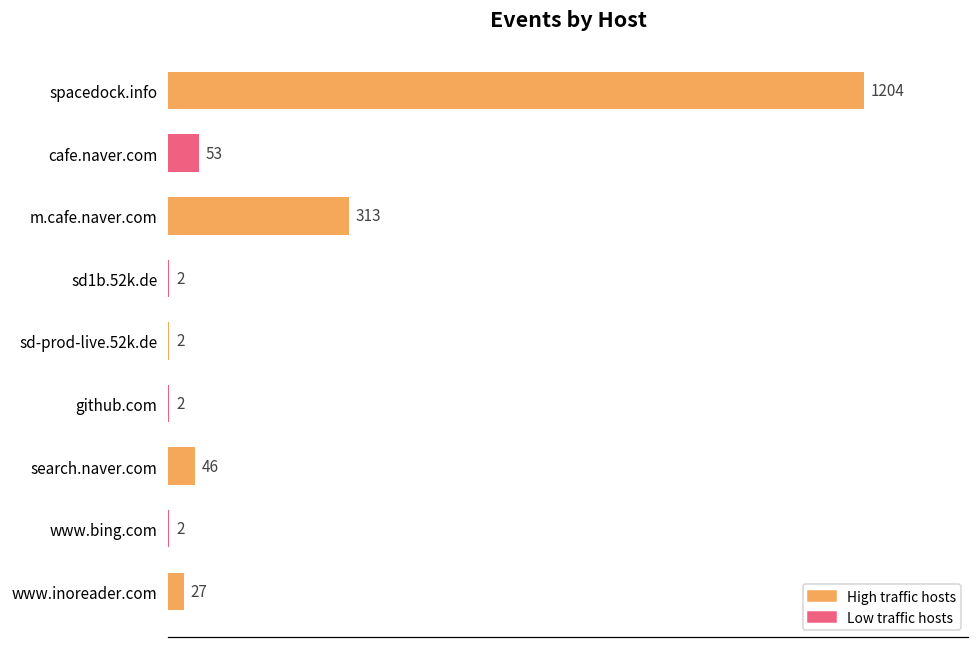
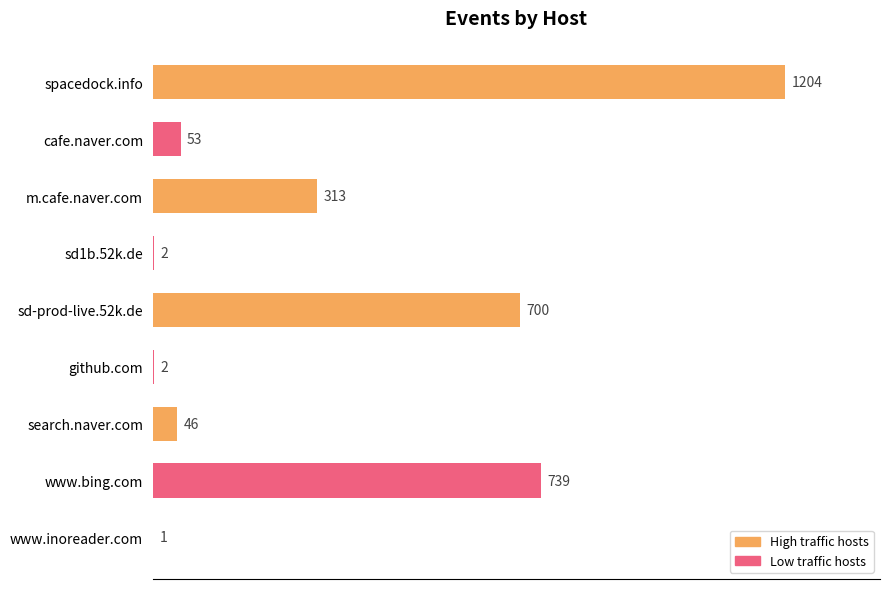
sd-prod-live.52k.de: 2 -> 700
www.bing.com: 2 -> 739
www.inoreader.com: 27 -> 1
